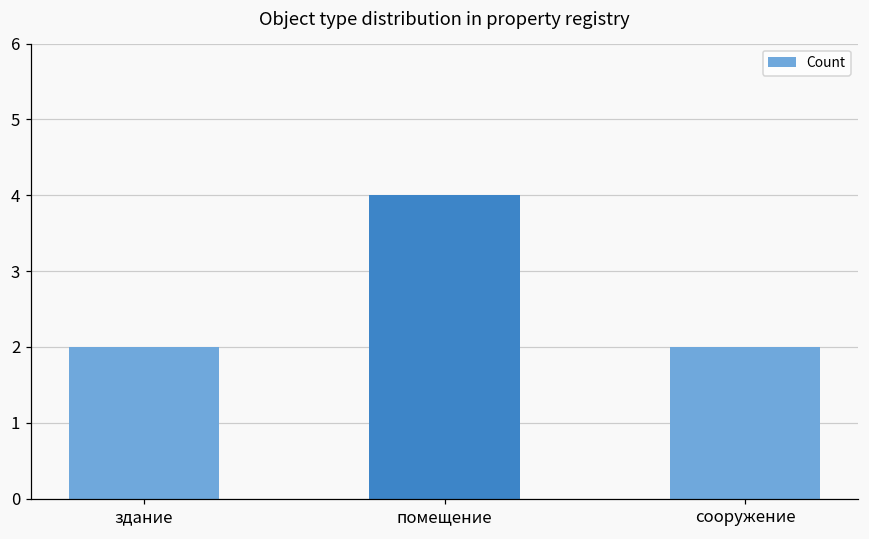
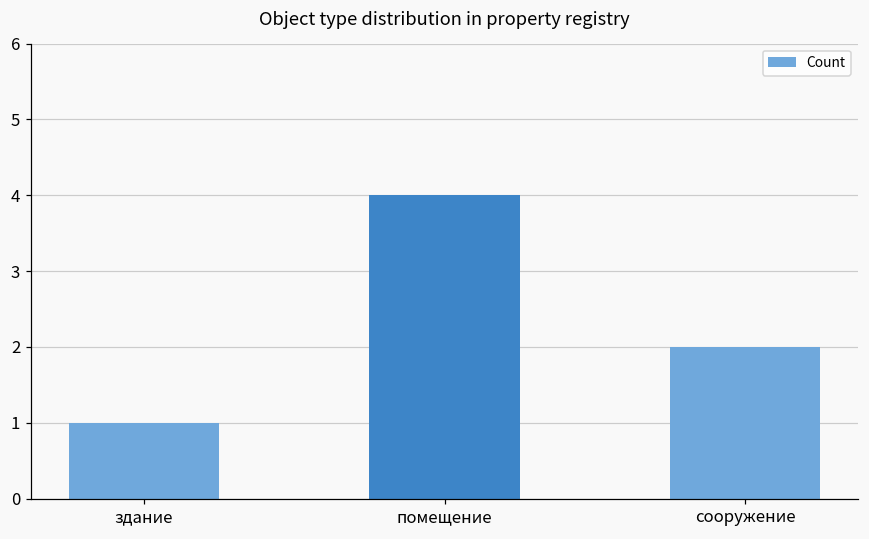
здание: 2 -> 1
